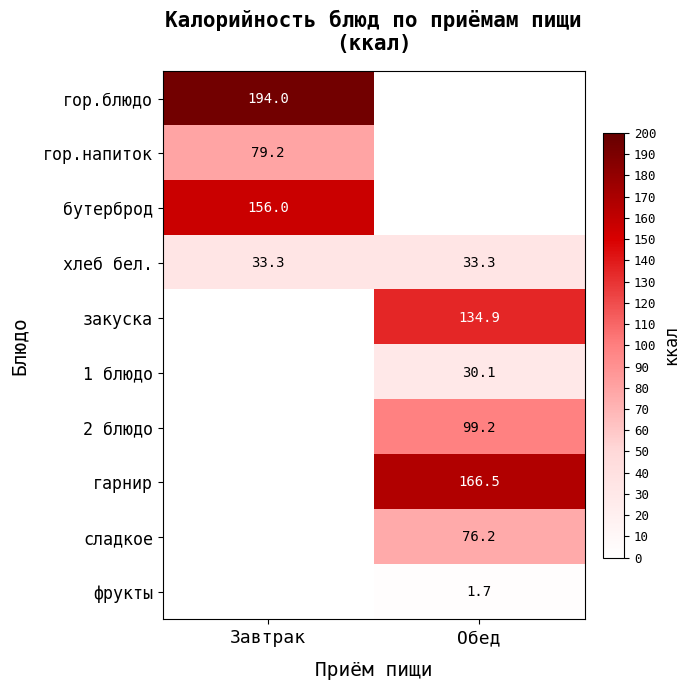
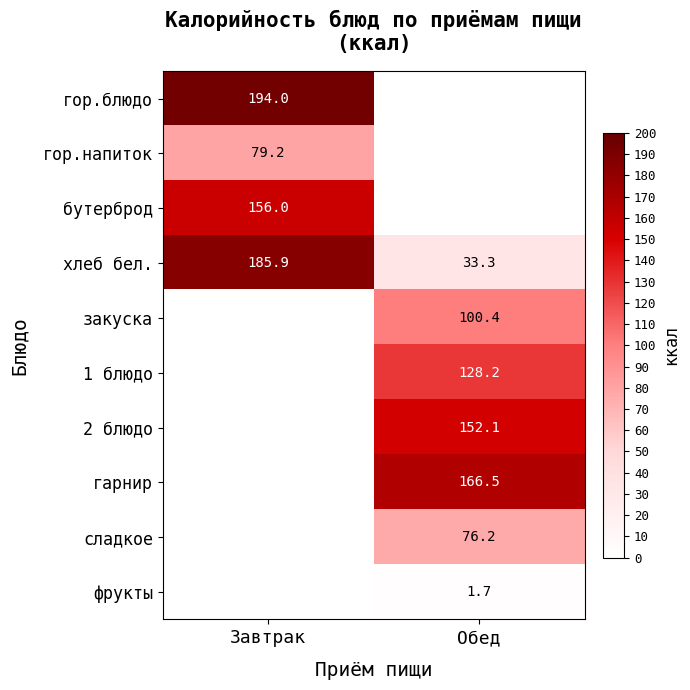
хлеб бел., Завтрак: 33.3 -> 185.9
закуска, Обед: 134.9 -> 100.4
1 блюдо, Обед: 30.1 -> 128.2
2 блюдо, Обед: 99.2 -> 152.1
